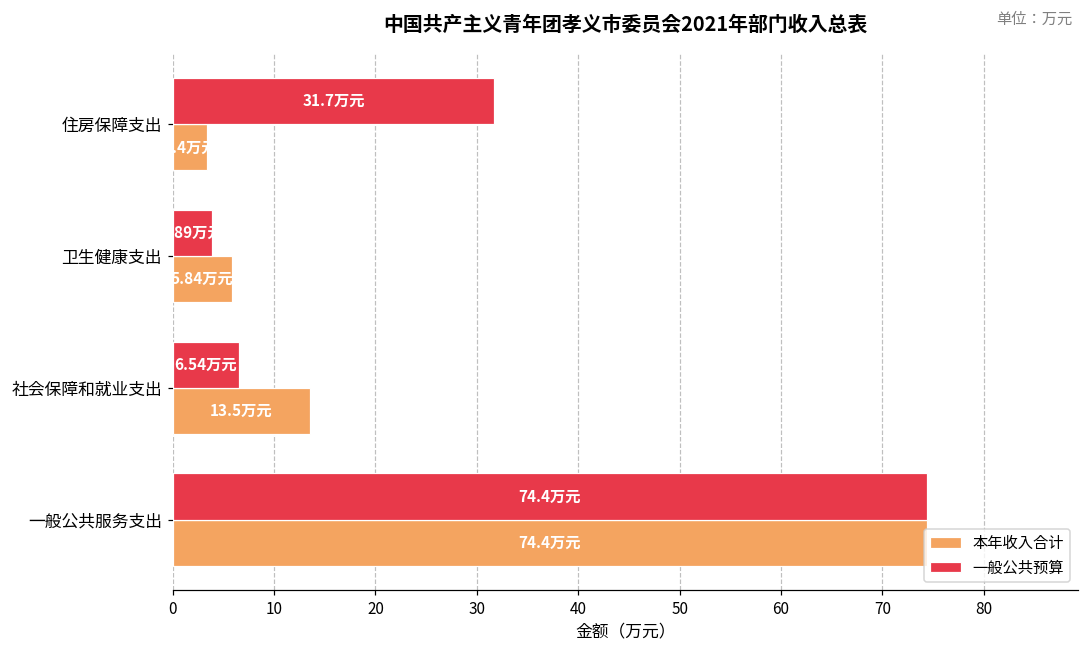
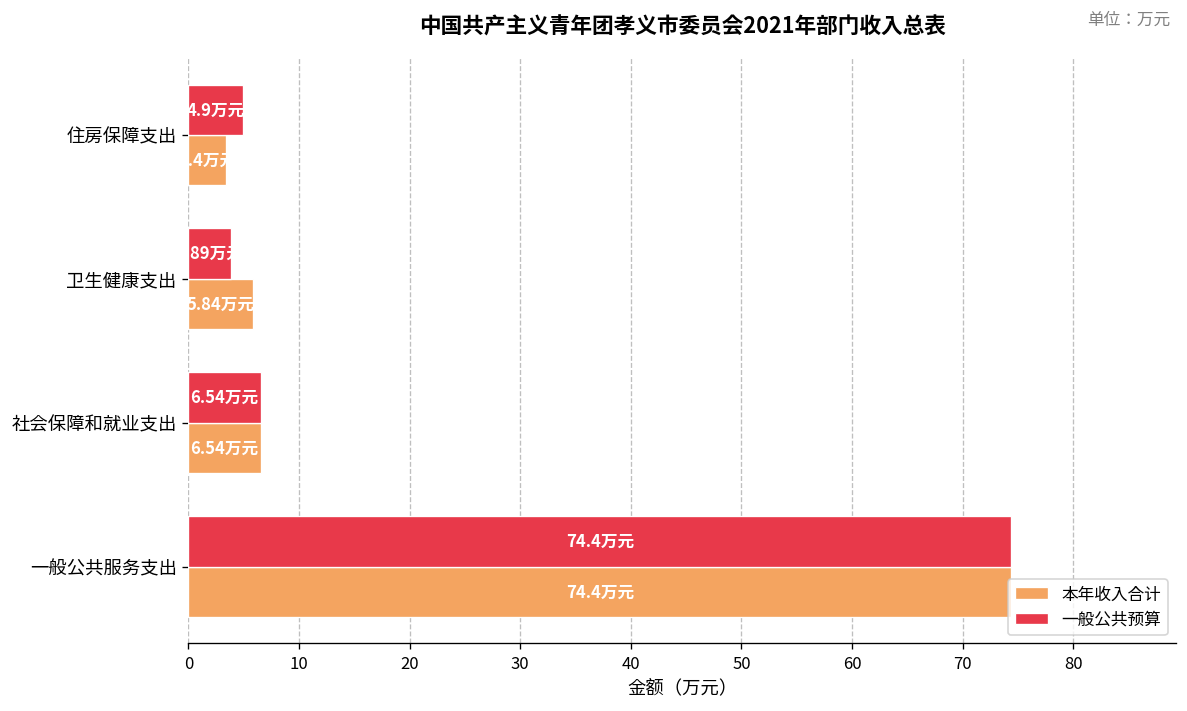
一般公共预算, 住房保障支出: 31.7 -> 4.9
本年收入合计, 社会保障和就业支出: 13.5 -> 6.54
